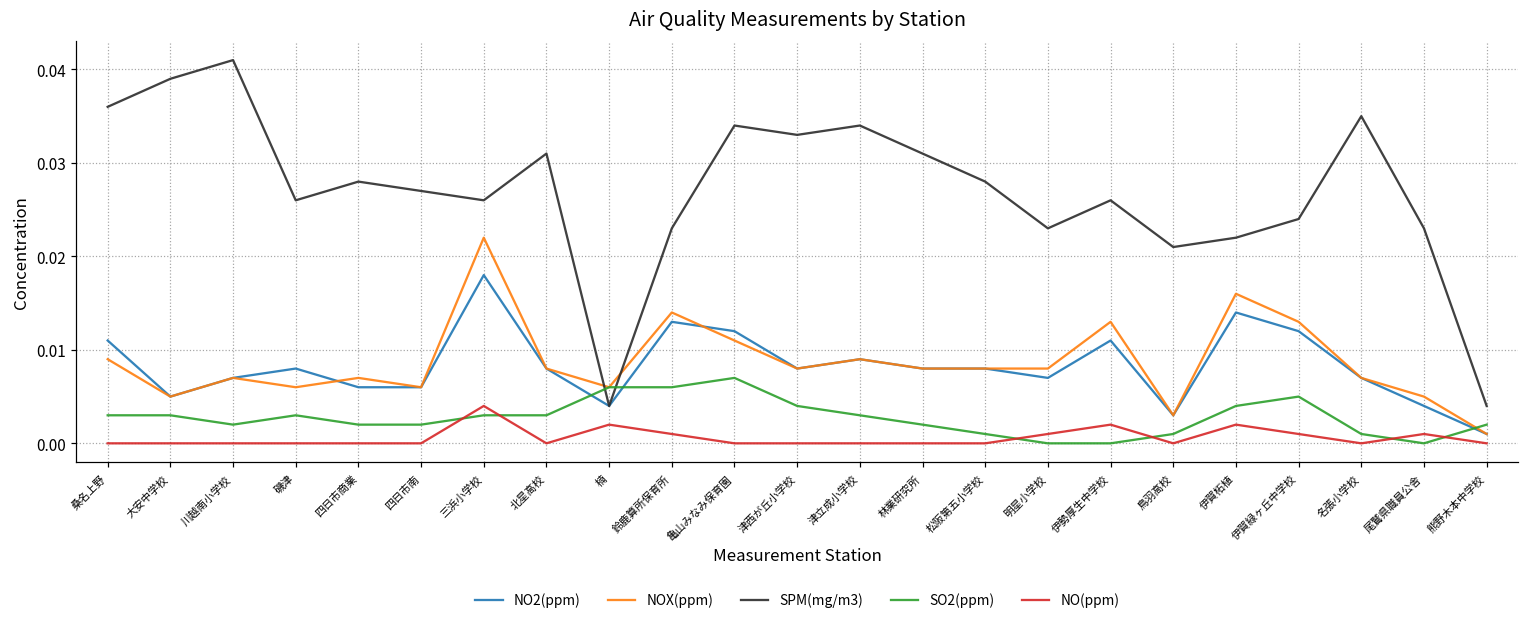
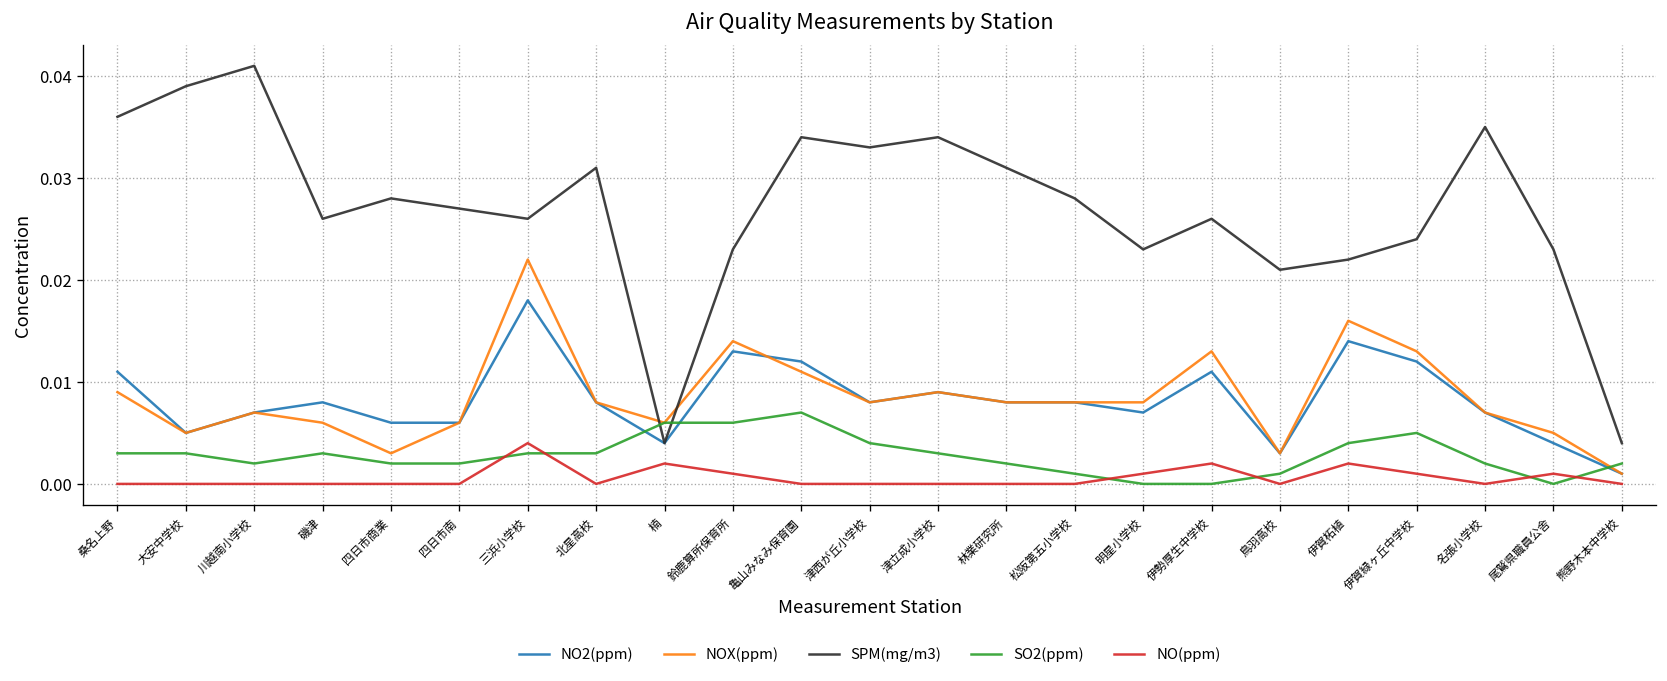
NOX(ppm), 四日市商業: 0.007 -> 0.003
SO2(ppm), 名張小学校: 0.001 -> 0.002
